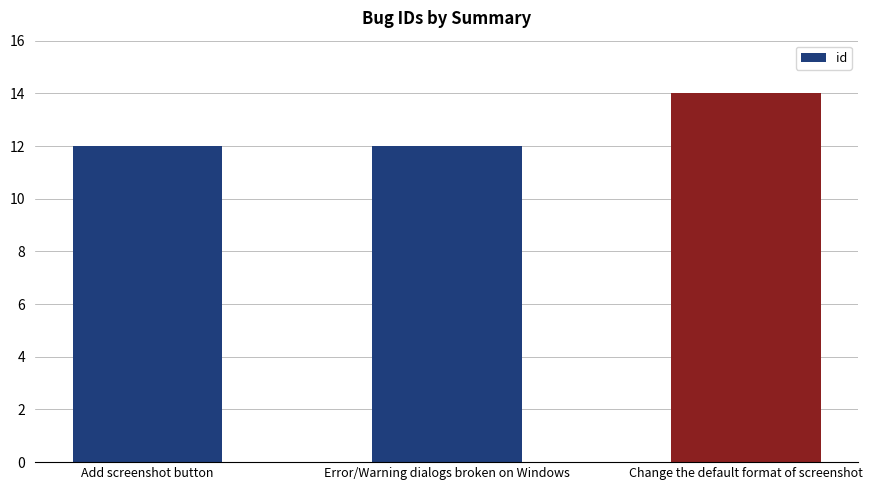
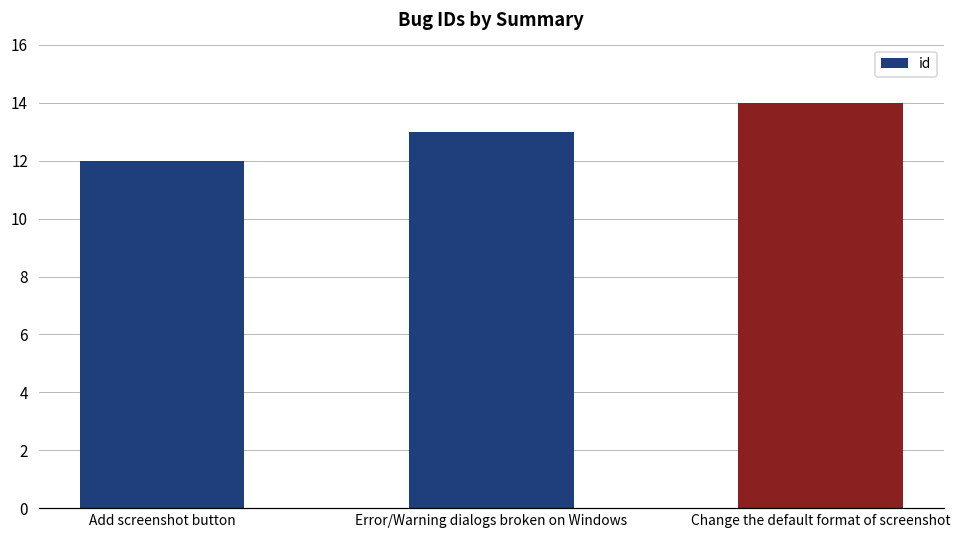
Error/Warning dialogs broken on Windows: 12 -> 13
